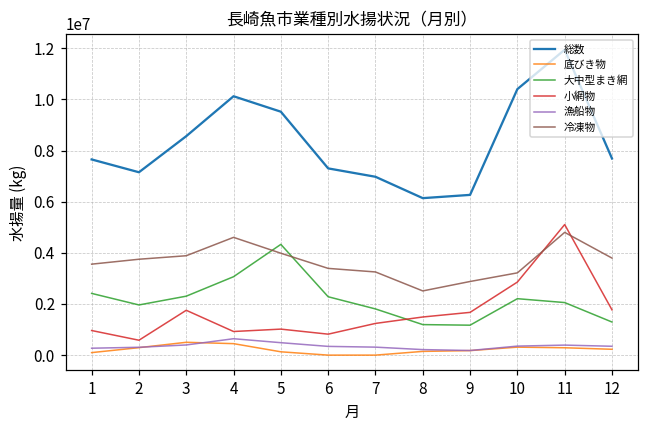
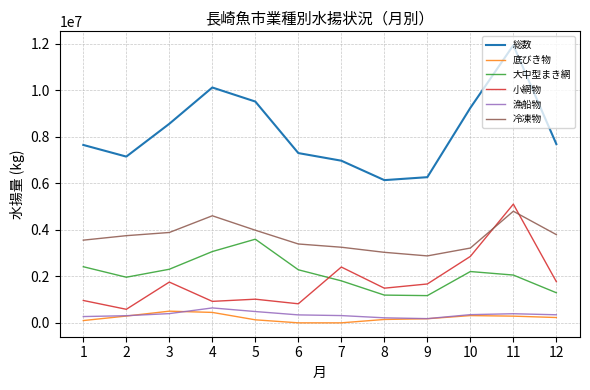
大中型まき網, 5: 4300000 -> 3600000
小網物, 7: 1200000 -> 2400000
冷凍物, 8: 2500000 -> 3000000
総数, 10: 10400000 -> 9300000
